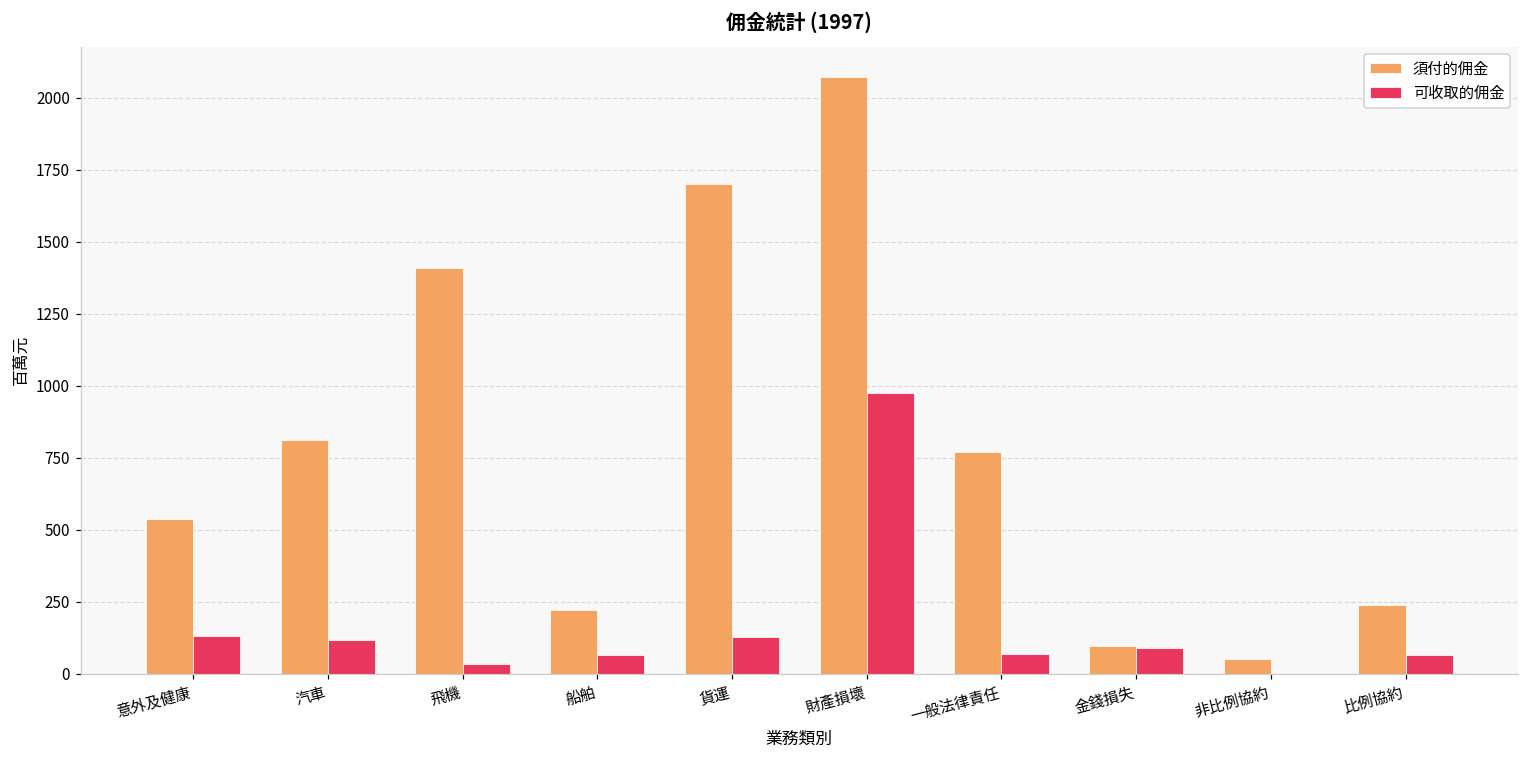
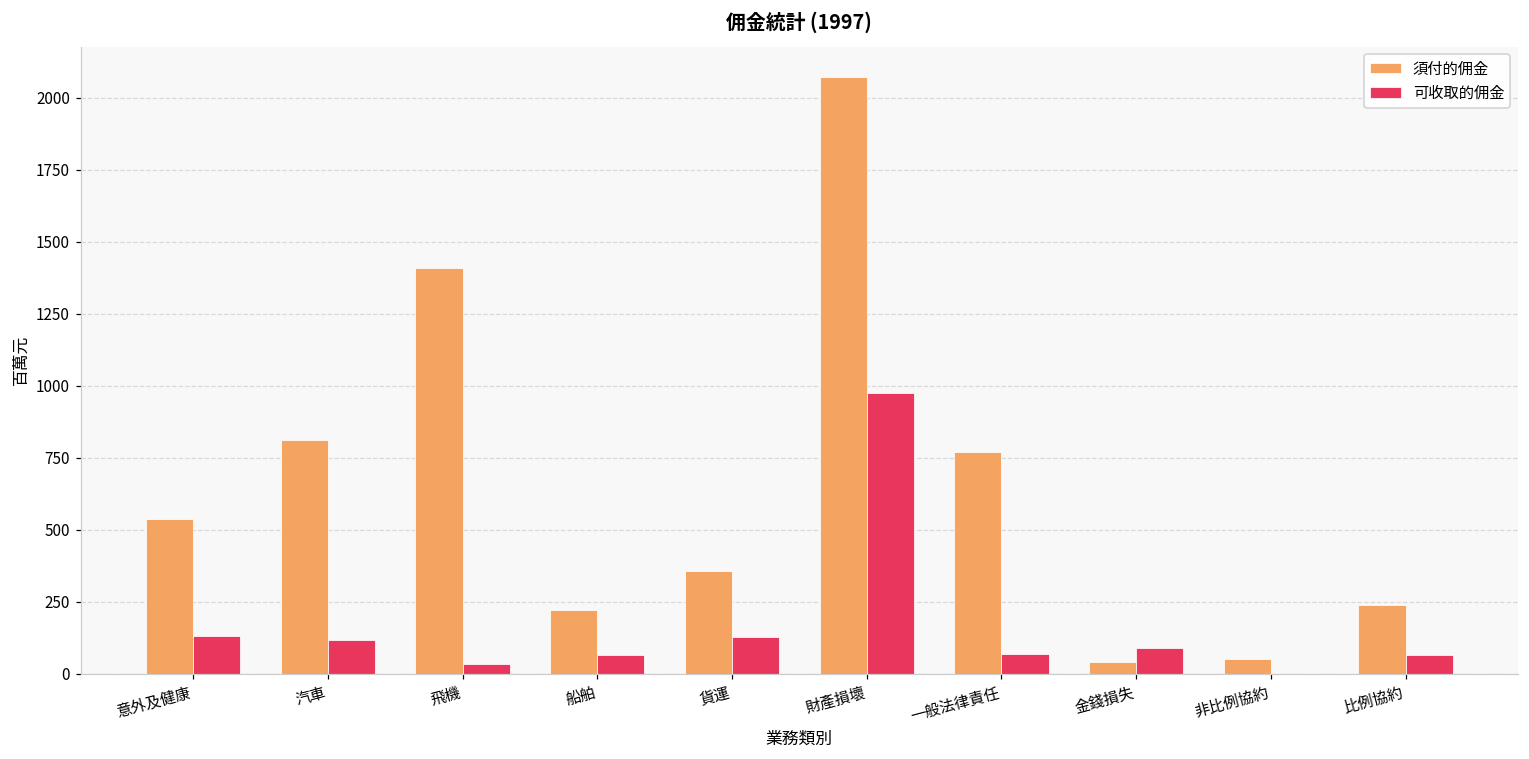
須付的佣金, 貨運: 1700 -> 360
須付的佣金, 金錢損失: 100 -> 40
